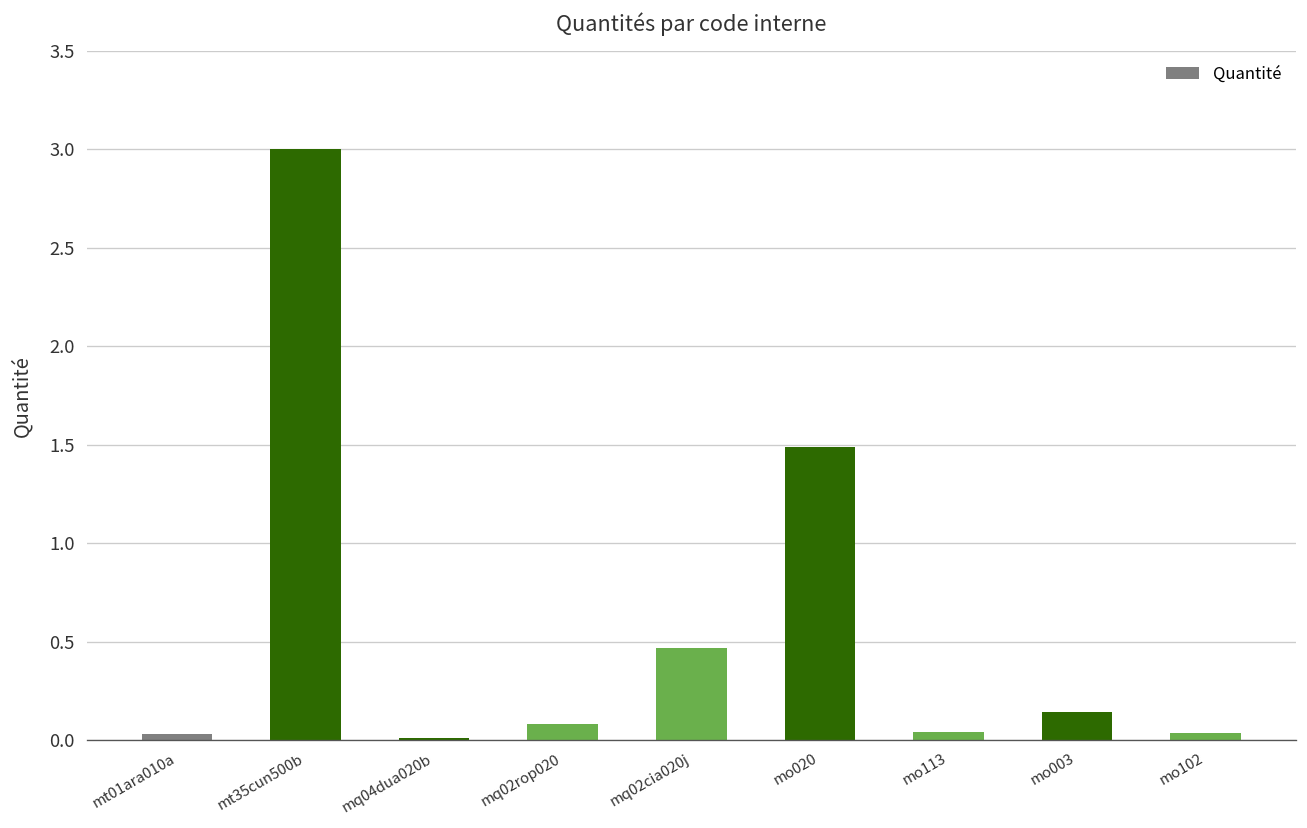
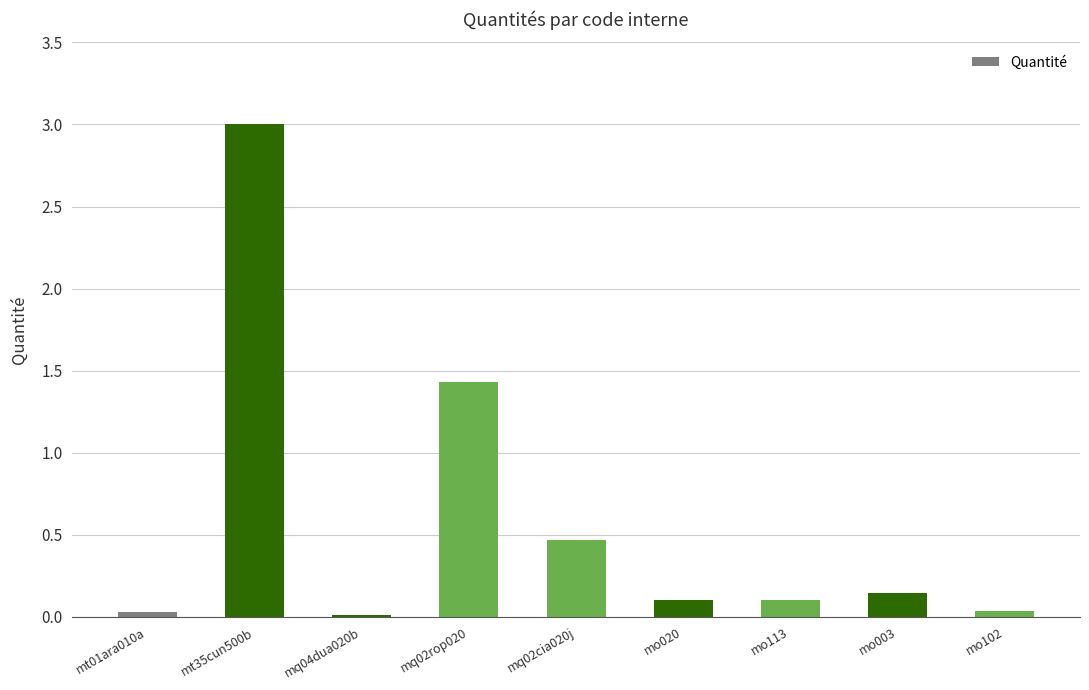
mq02rop020: 0.08 -> 1.43
mo020: 1.49 -> 0.11
mo113: 0.04 -> 0.11
